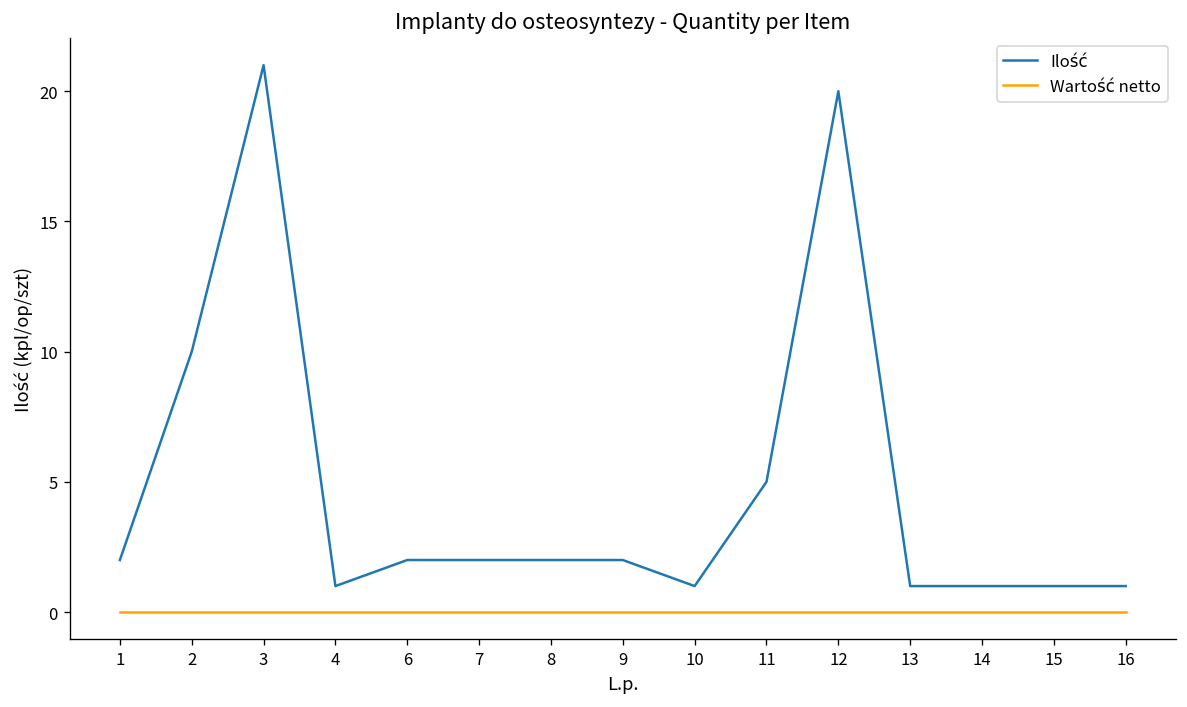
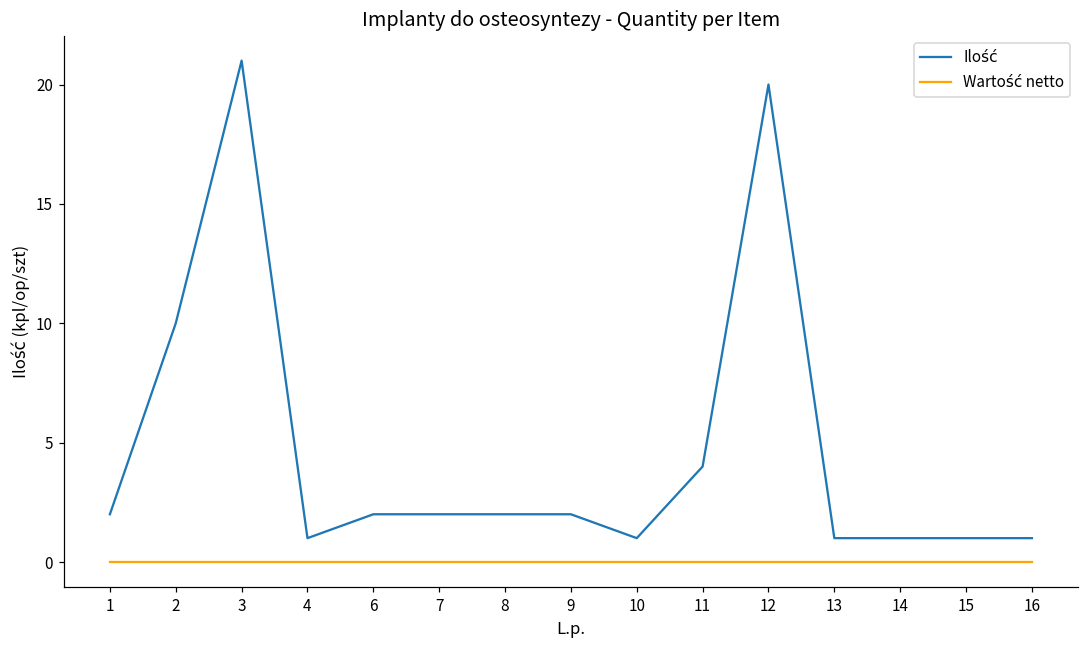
Ilość, 11: 5 -> 4
